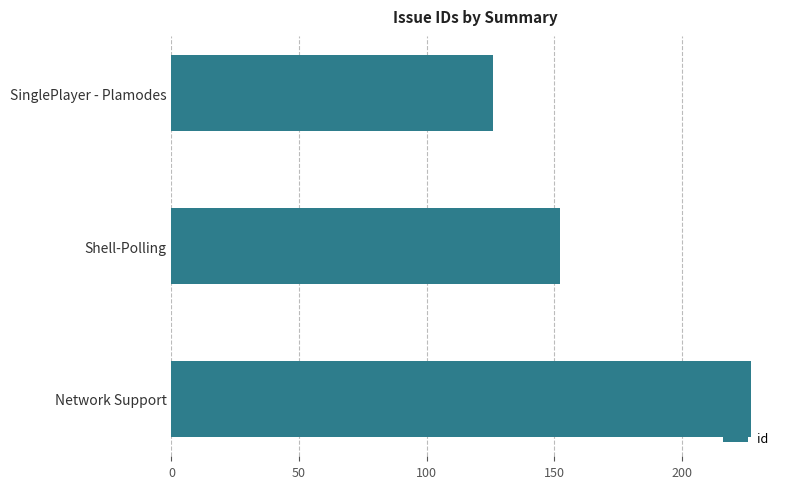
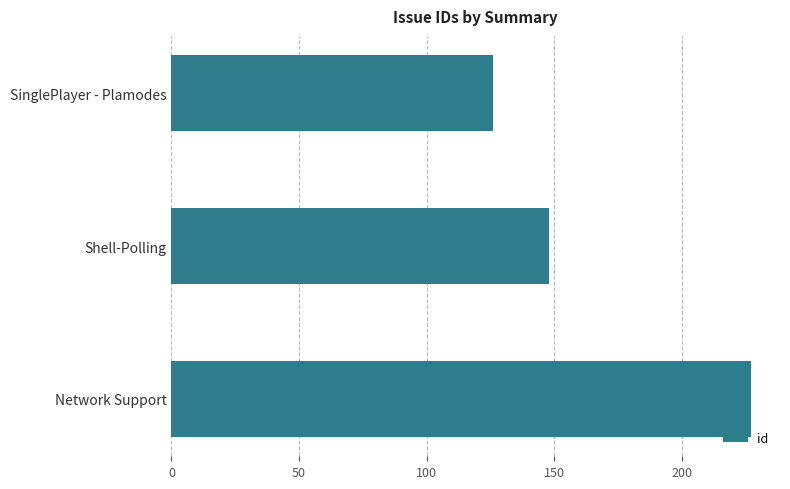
Shell-Polling: 152 -> 148
